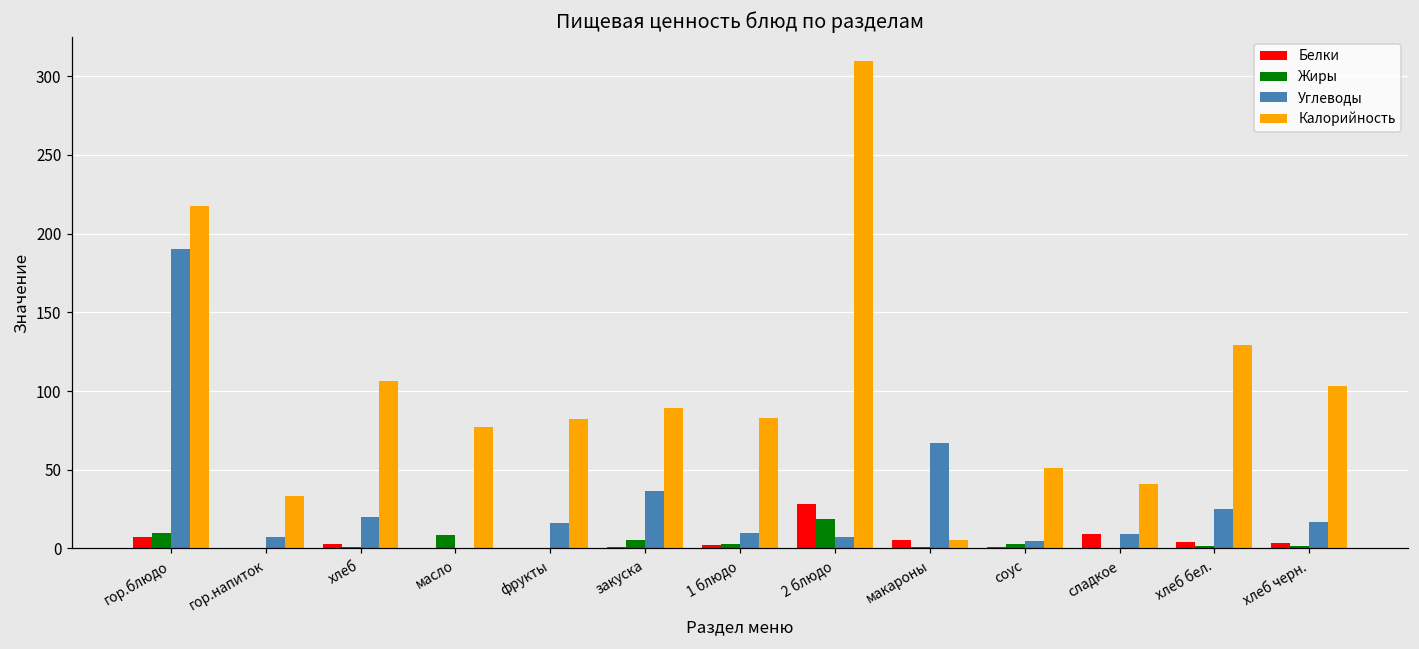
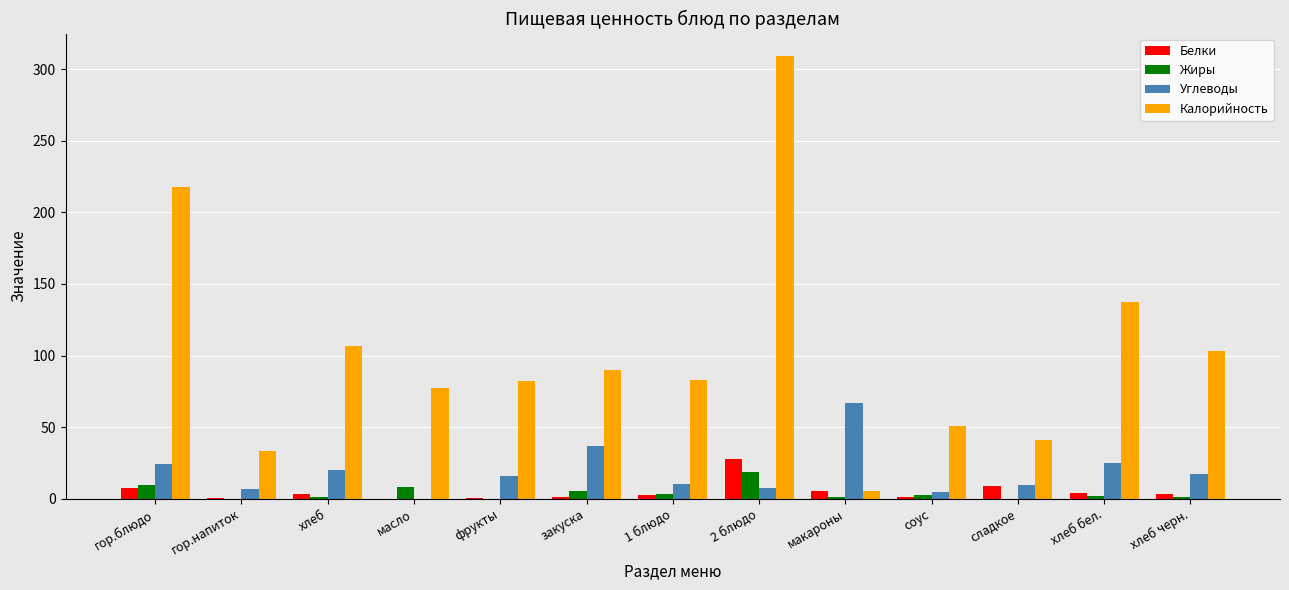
Углеводы, гор.блюдо: 190 -> 24
Калорийность, хлеб бел.: 130 -> 138
